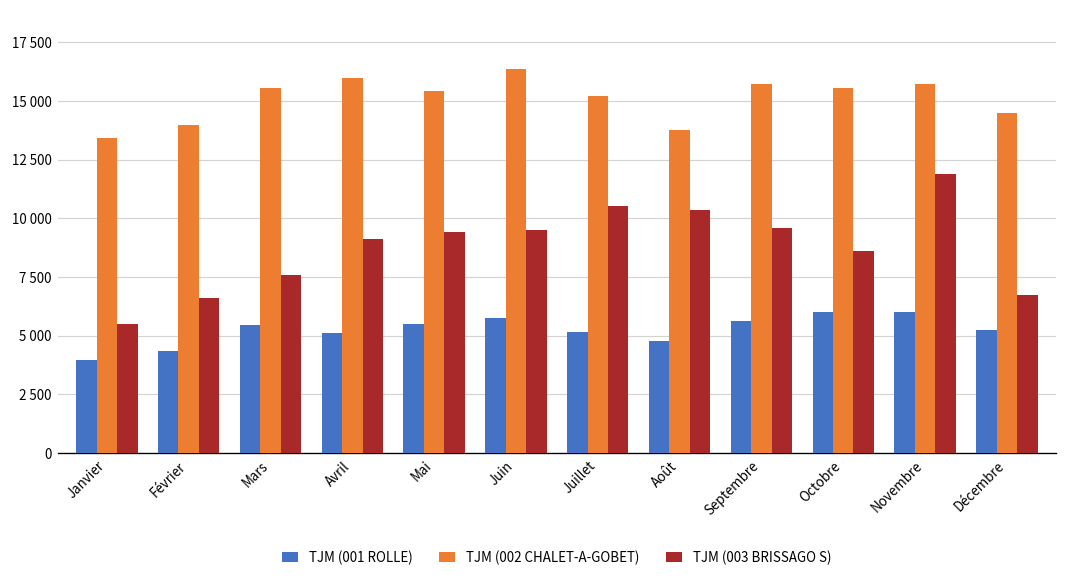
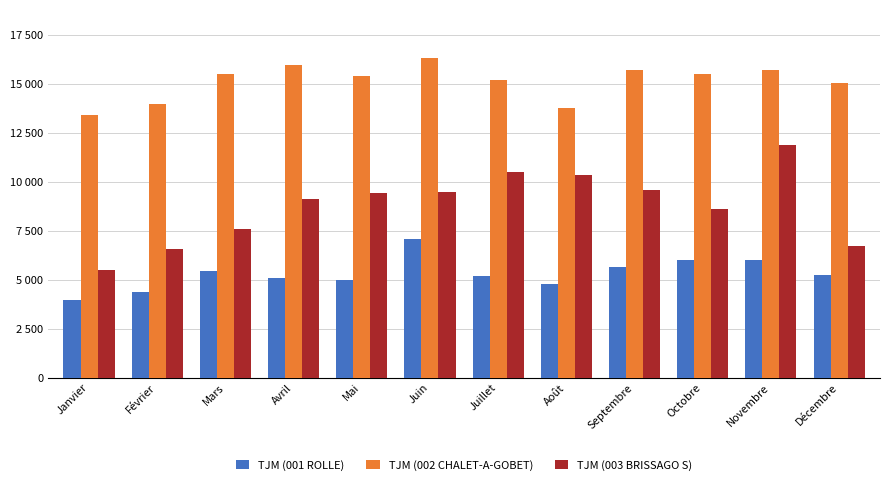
TJM (001 ROLLE), Mai: 5500 -> 5000
TJM (001 ROLLE), Juin: 5800 -> 7100
TJM (002 CHALET-A-GOBET), Décembre: 14500 -> 15000
